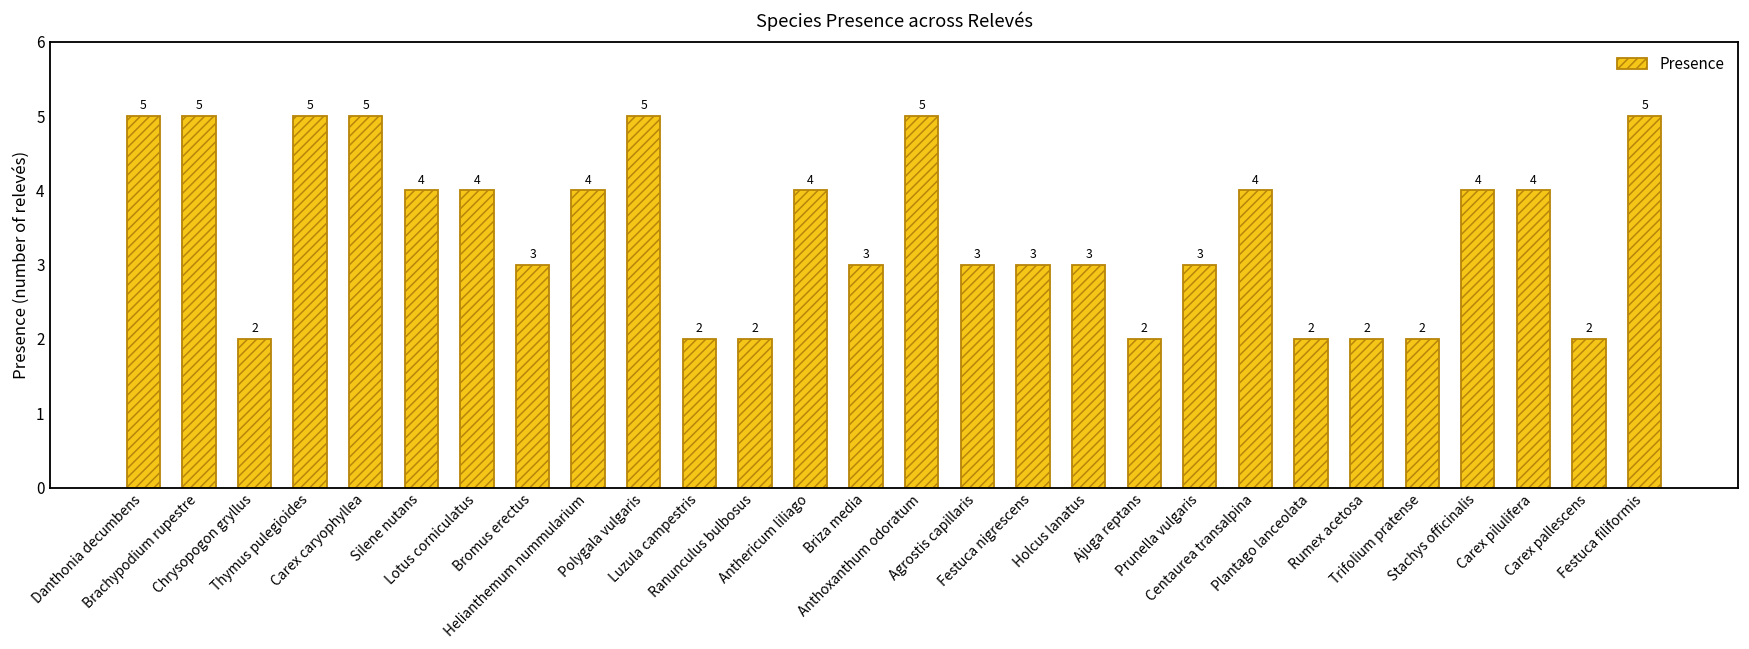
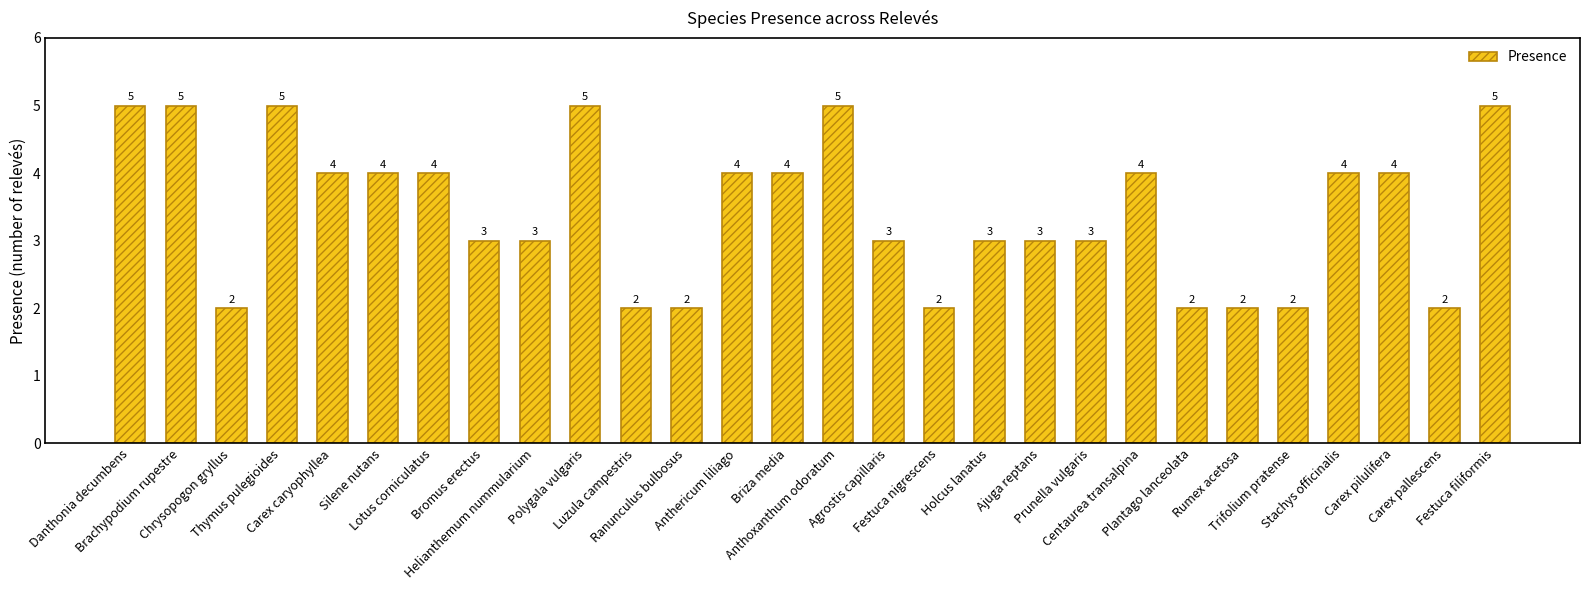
Carex caryophyllea: 5 -> 4
Helianthemum nummularium: 4 -> 3
Briza media: 3 -> 4
Festuca nigrescens: 3 -> 2
Ajuga reptans: 2 -> 3
